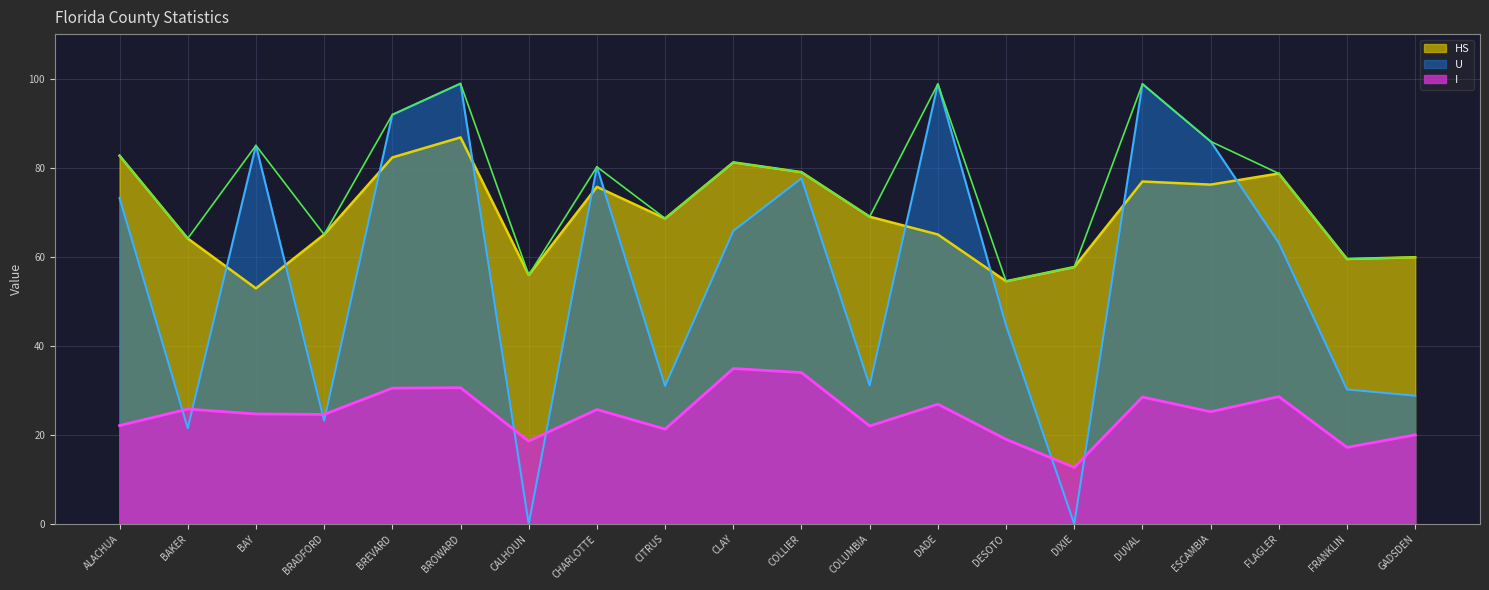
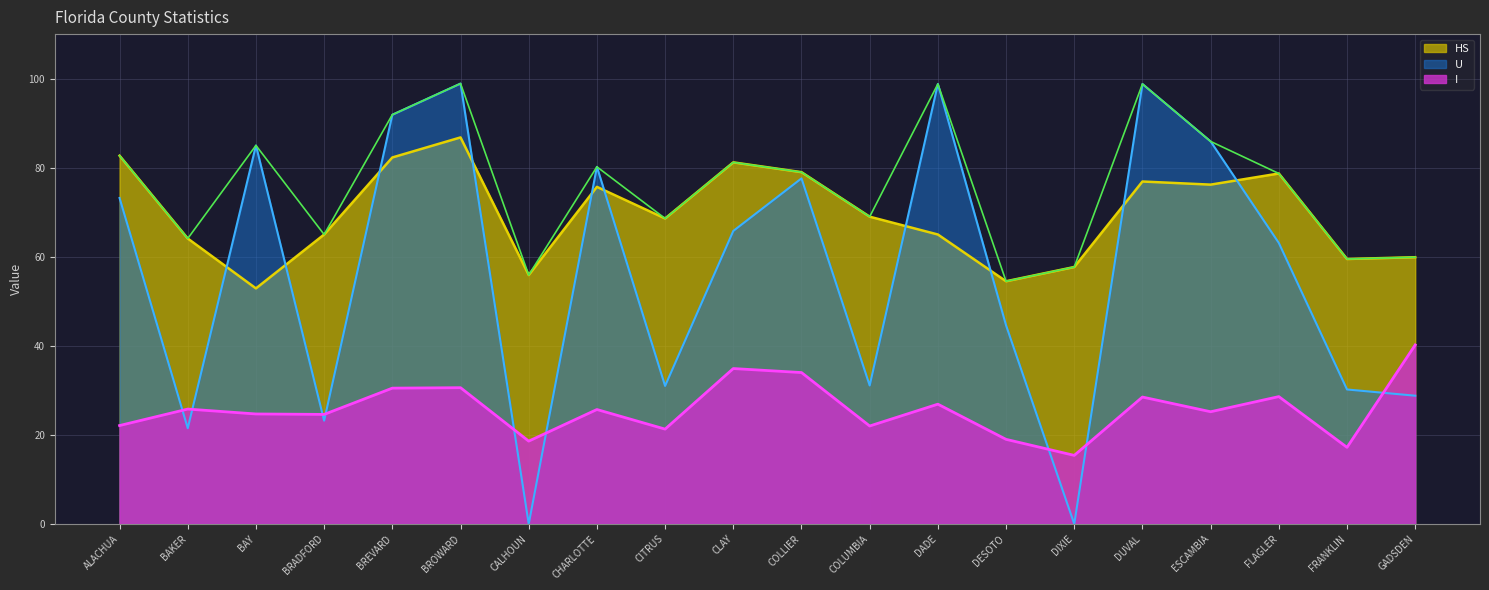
I, DIXIE: 13 -> 15
I, GADSDEN: 20 -> 40
